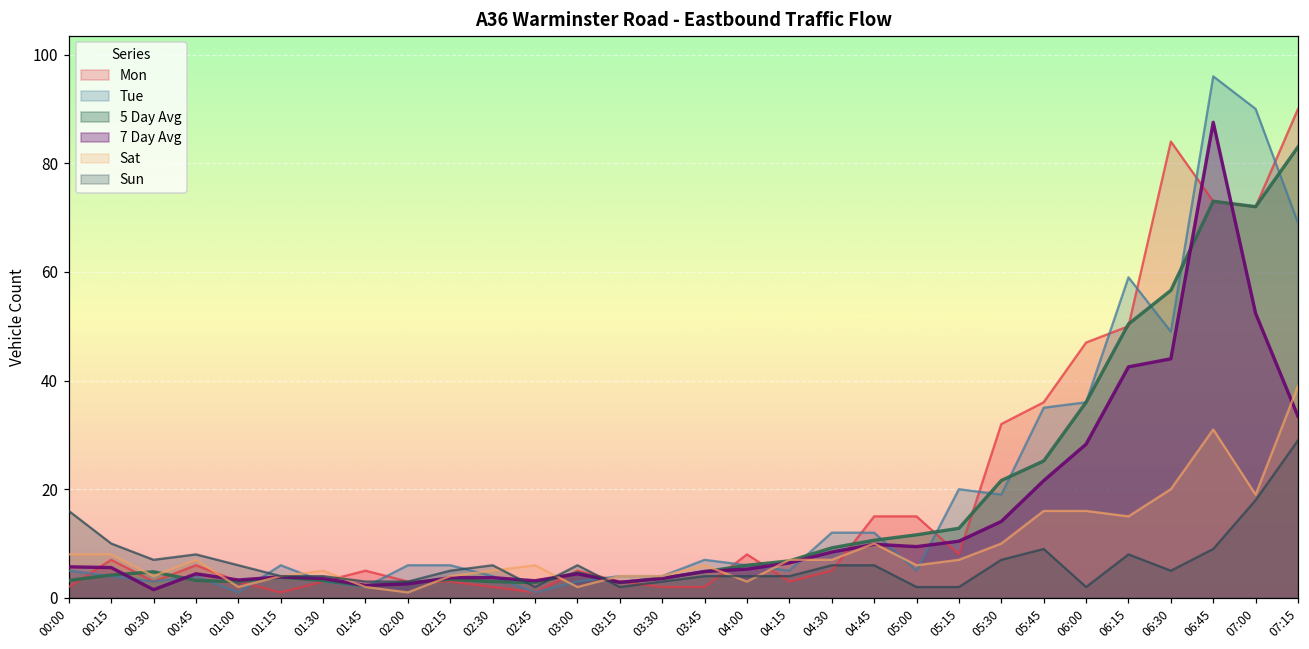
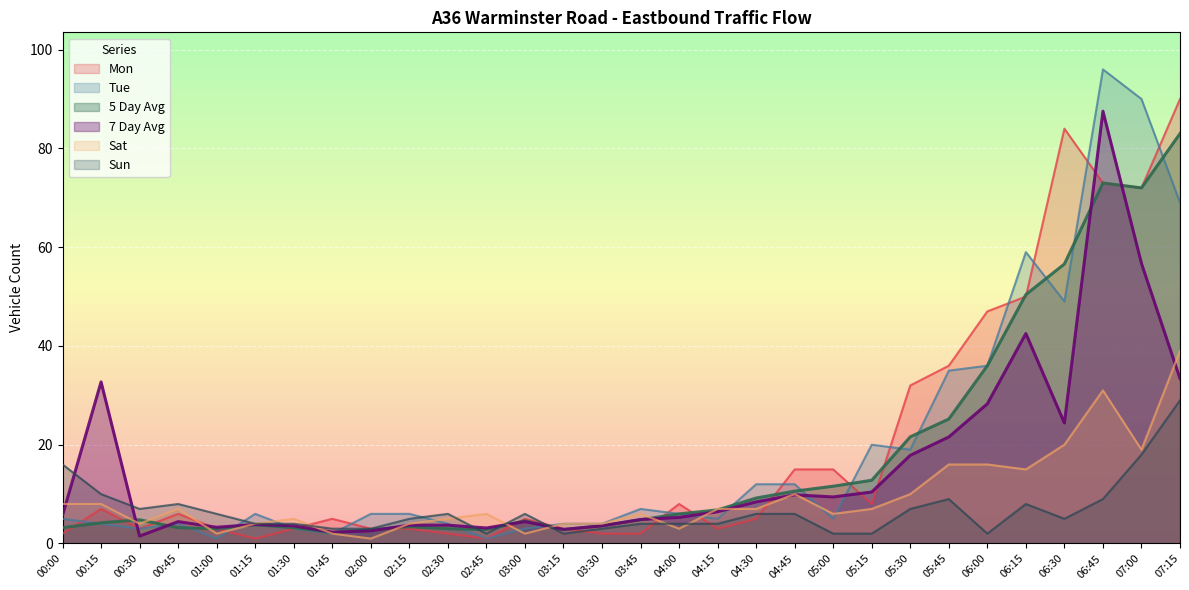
7 Day Avg, 00:15: 6 -> 33
7 Day Avg, 05:30: 14 -> 18
7 Day Avg, 06:30: 44 -> 24
7 Day Avg, 07:00: 52 -> 57
